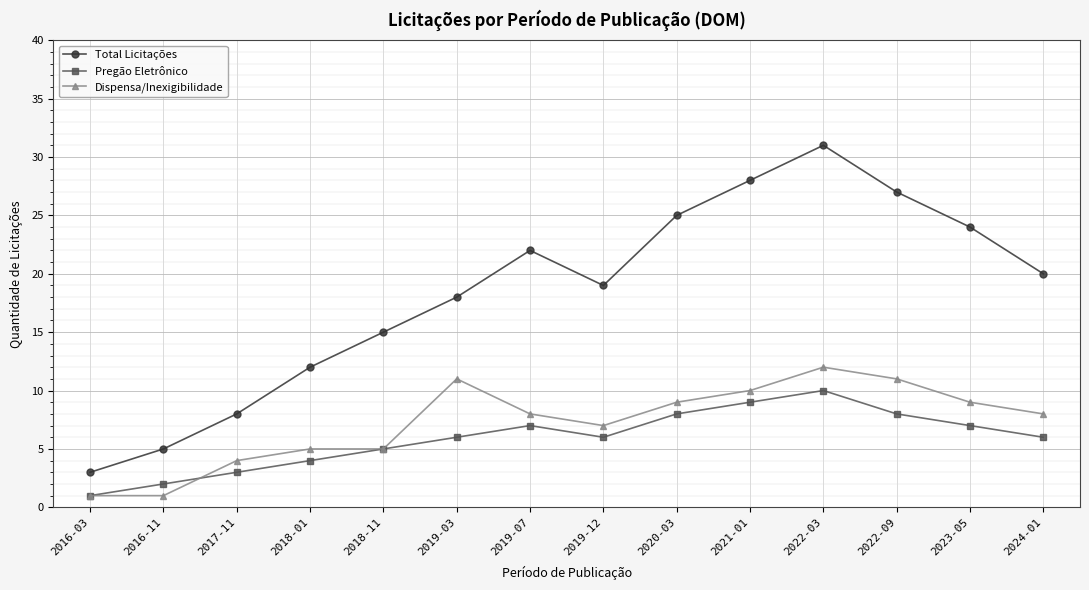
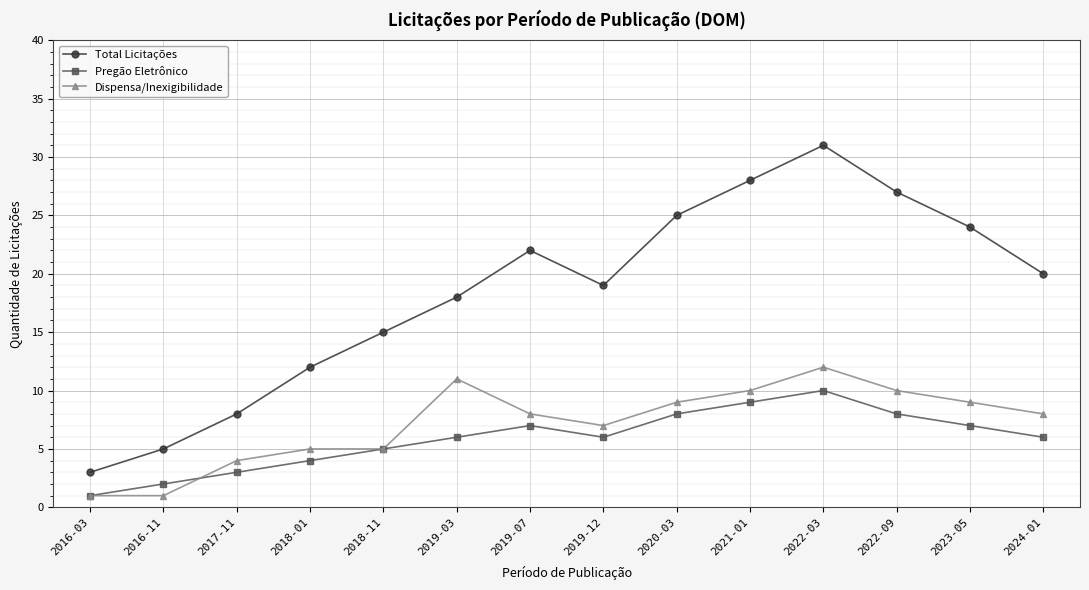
Dispensa/Inexigibilidade, 2022-09: 11 -> 10
